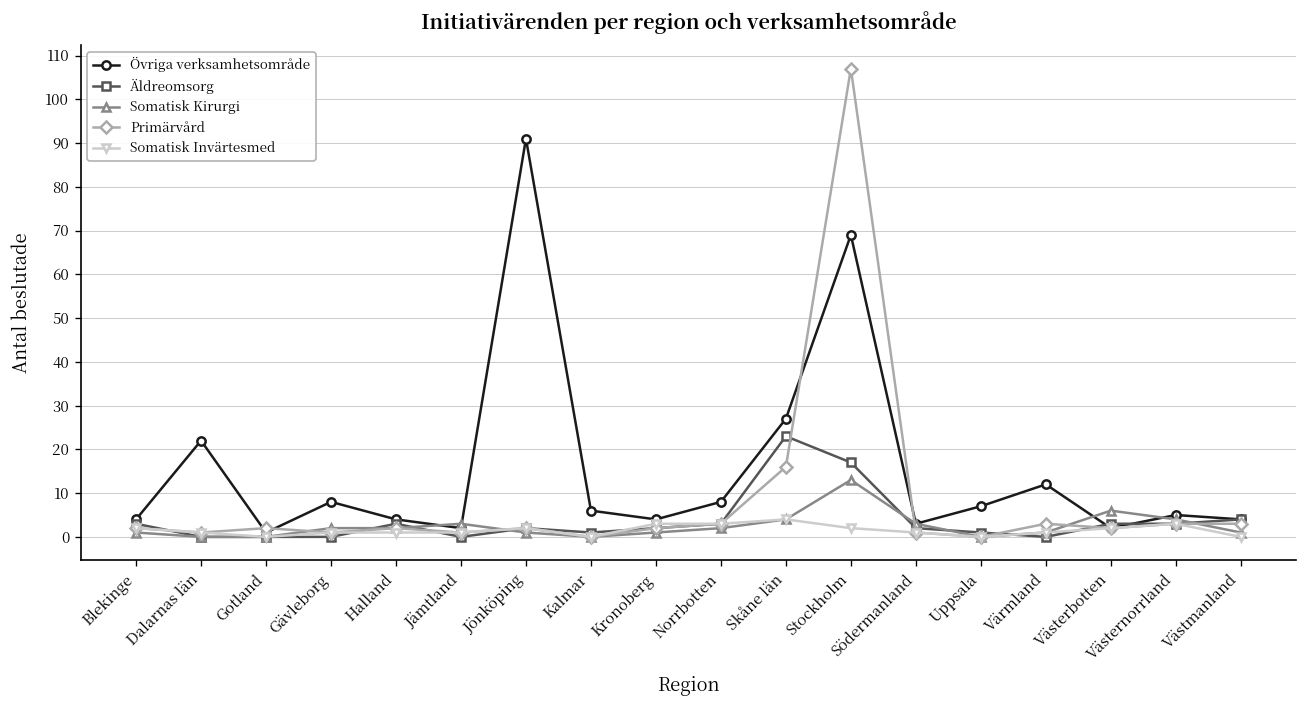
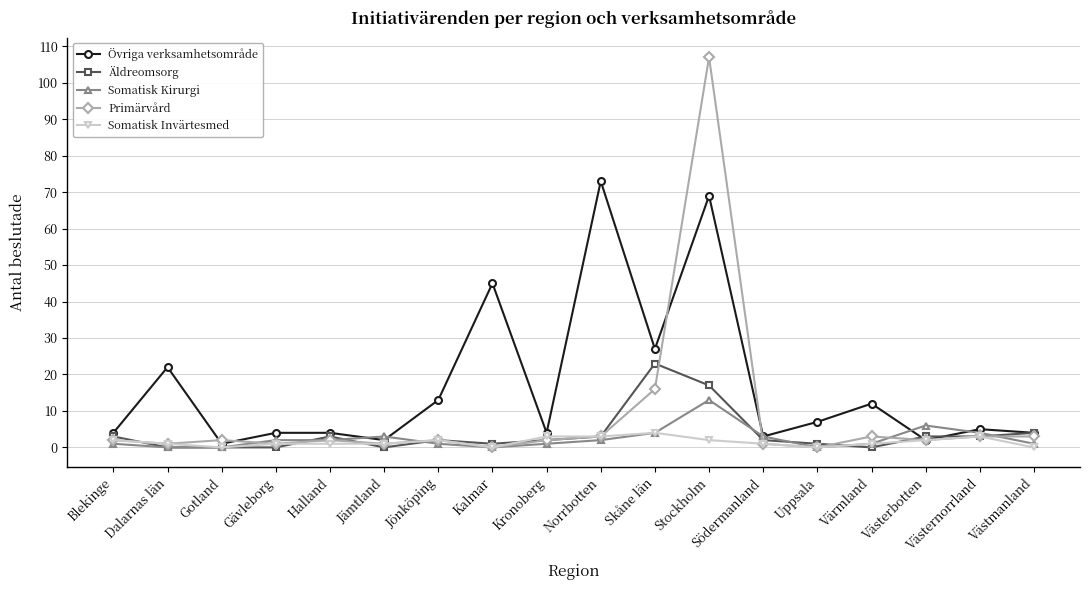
Övriga verksamhetsområde, Gävleborg: 8 -> 4
Övriga verksamhetsområde, Jönköping: 91 -> 13
Övriga verksamhetsområde, Kalmar: 6 -> 45
Övriga verksamhetsområde, Norrbotten: 8 -> 73
